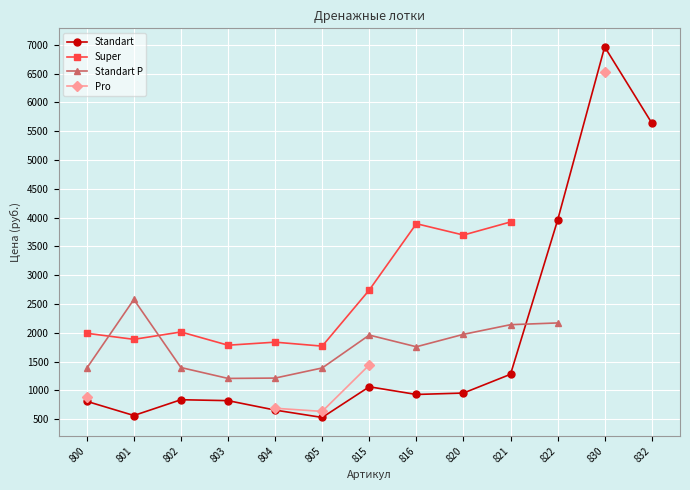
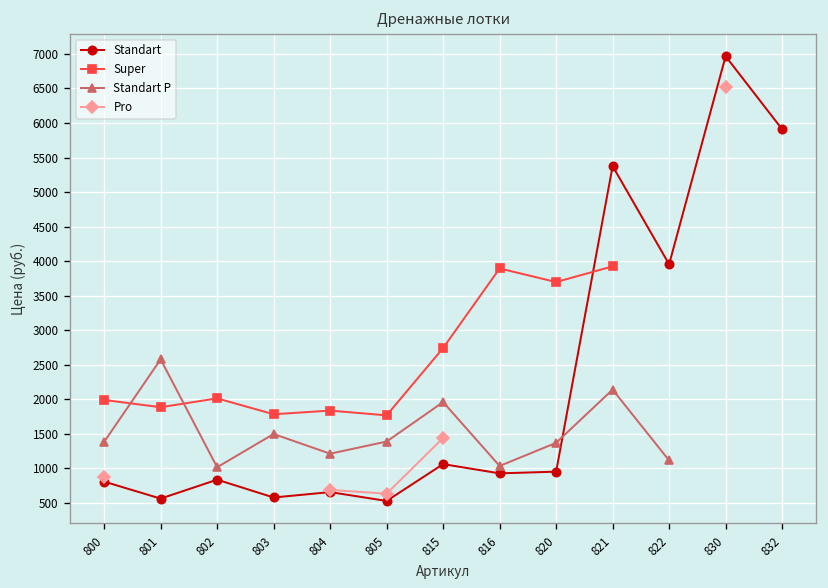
Standart P, 802: 1400 -> 1000
Standart, 803: 800 -> 600
Standart P, 803: 1200 -> 1500
Standart P, 816: 1800 -> 1000
Standart P, 820: 2000 -> 1400
Standart, 821: 1300 -> 5400
Standart P, 822: 2200 -> 1100
Standart, 832: 5600 -> 5900
